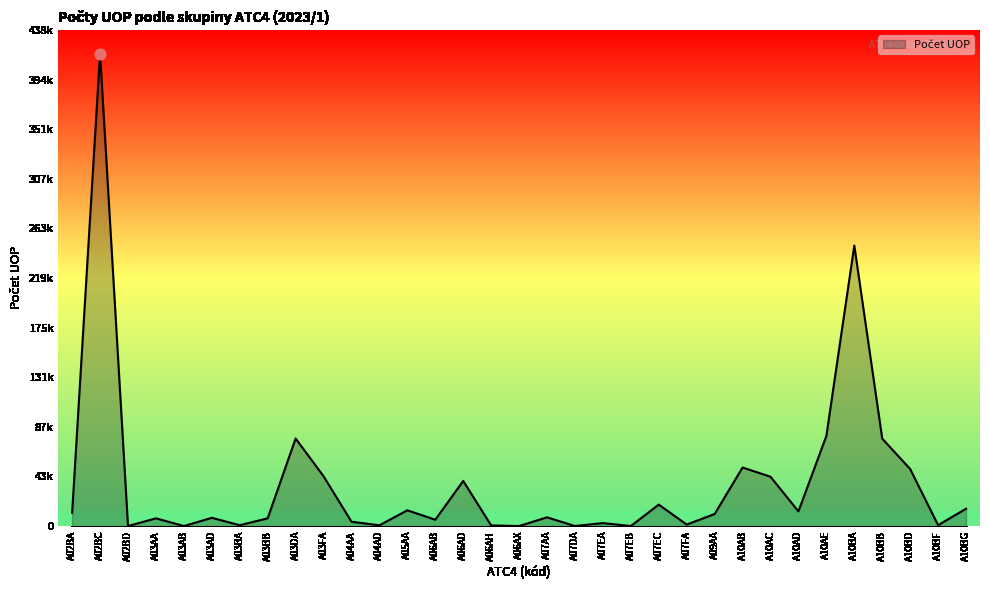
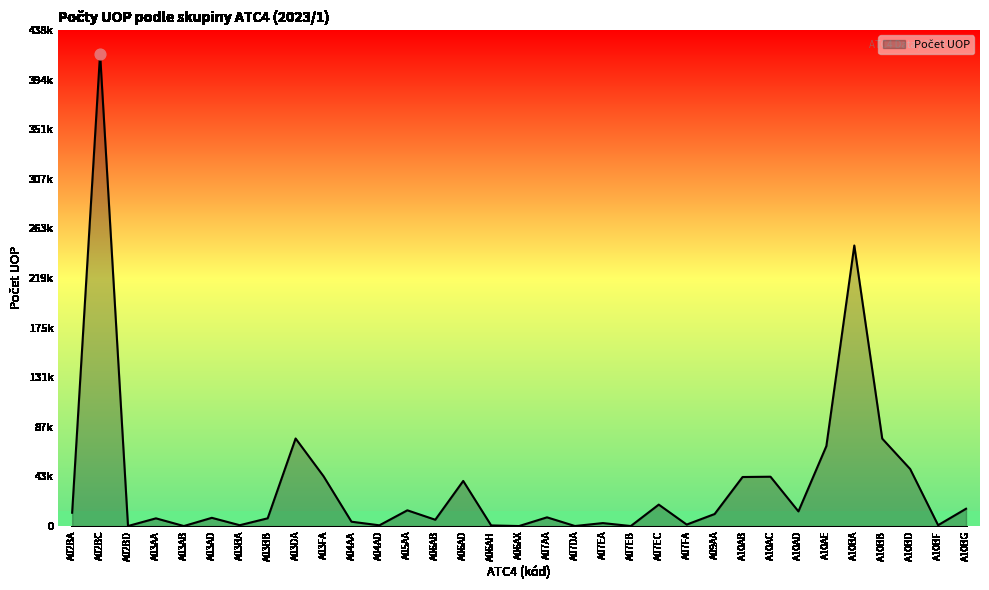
Počet UOP, A10AB: 52000 -> 43000
Počet UOP, A10AE: 80000 -> 71000
